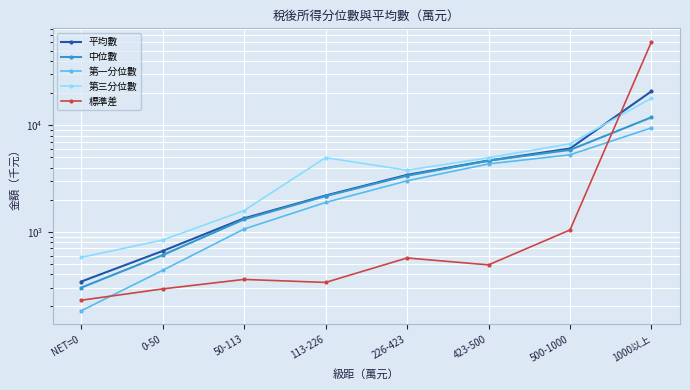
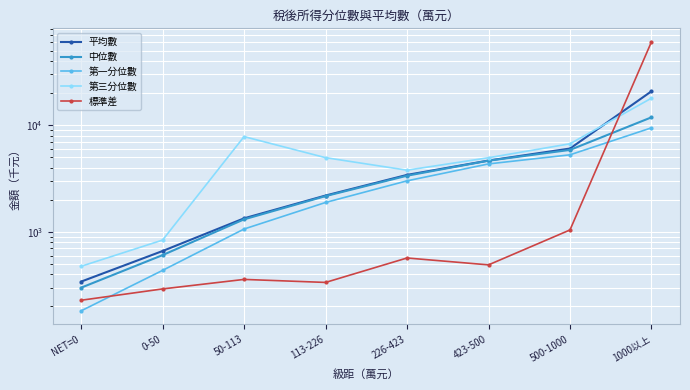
第三分位數, NET=0: 600 -> 500
第三分位數, 50-113: 1600 -> 8000
